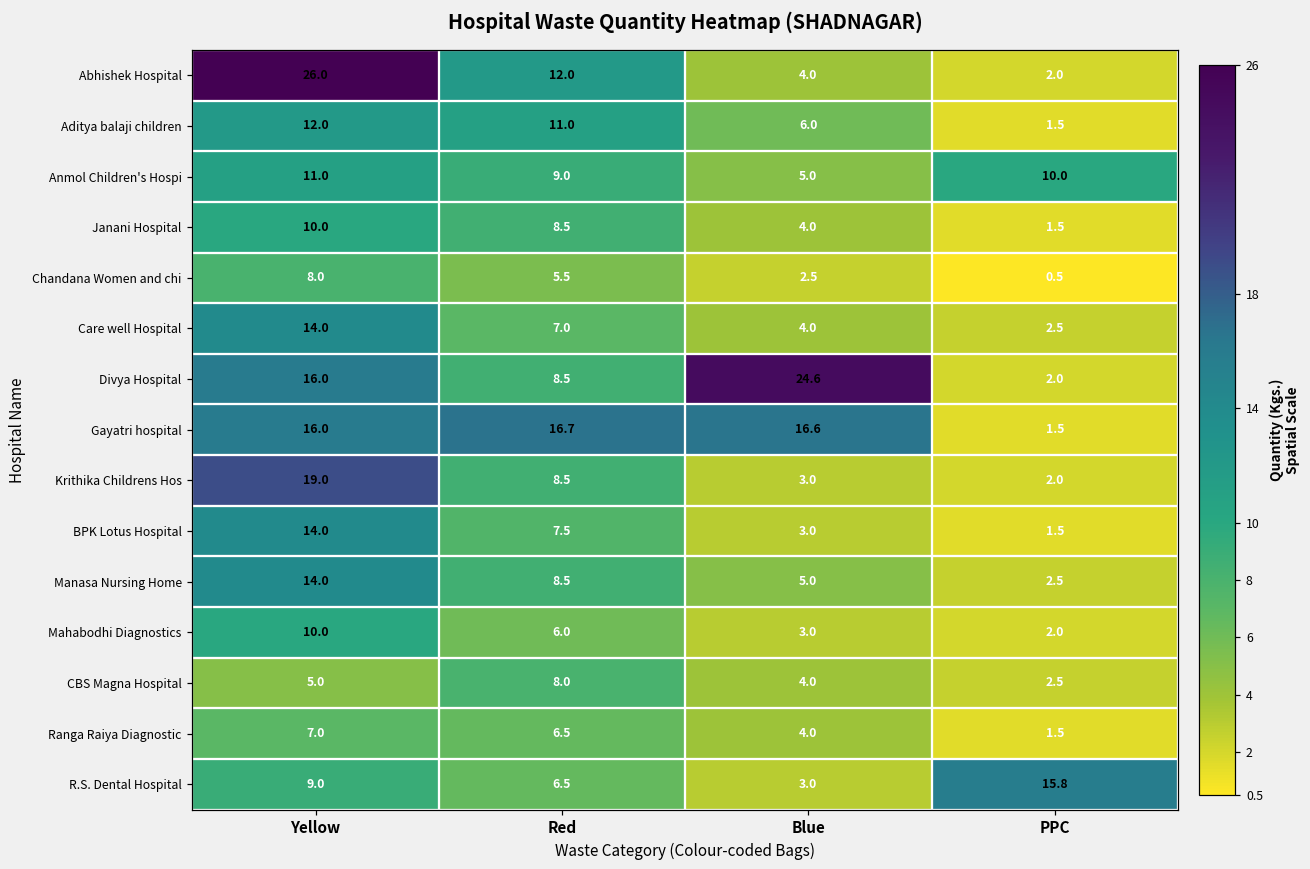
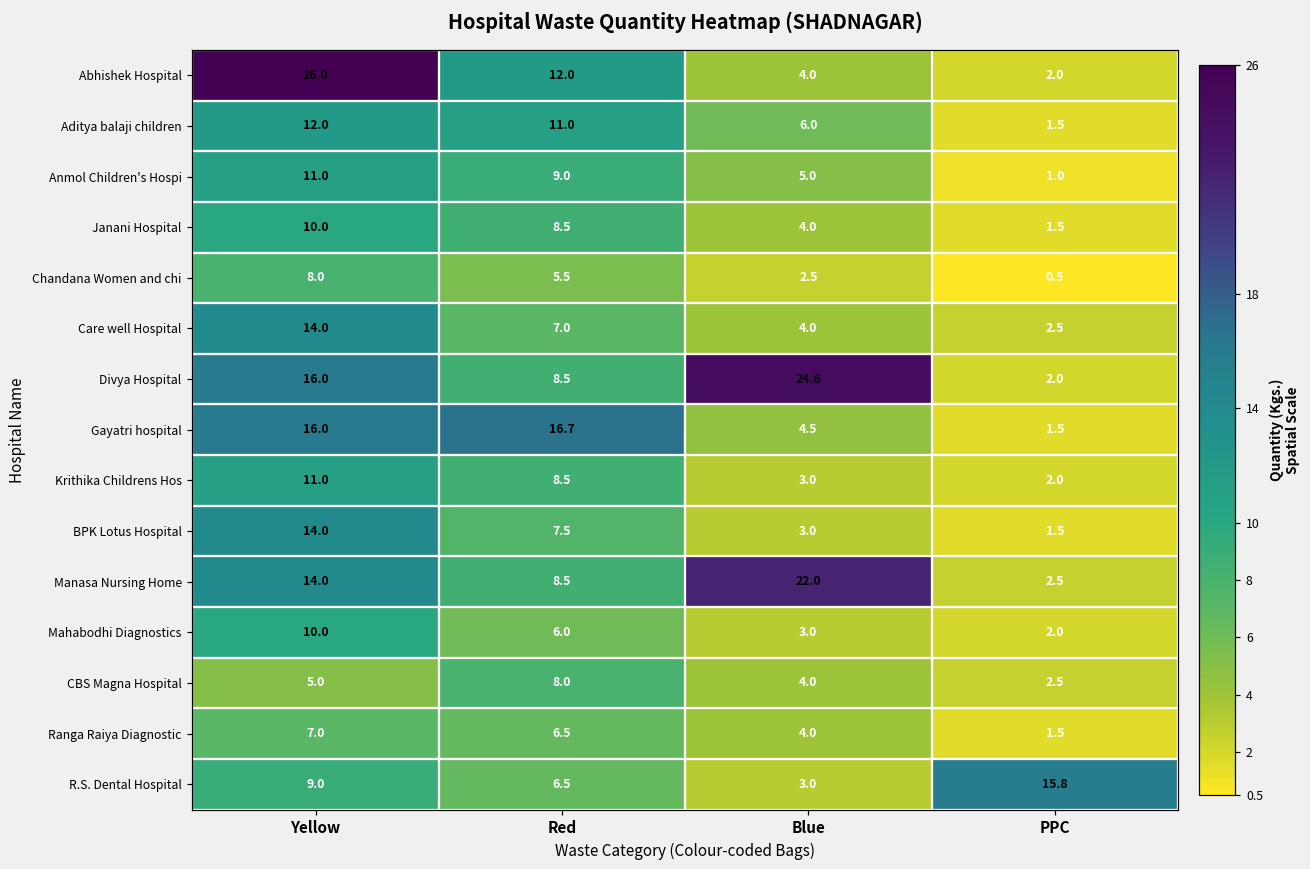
Anmol Children's Hospi, PPC: 10.0 -> 1.0
Gayatri hospital, Blue: 16.6 -> 4.5
Krithika Childrens Hos, Yellow: 19.0 -> 11.0
Manasa Nursing Home, Blue: 5.0 -> 22.0
